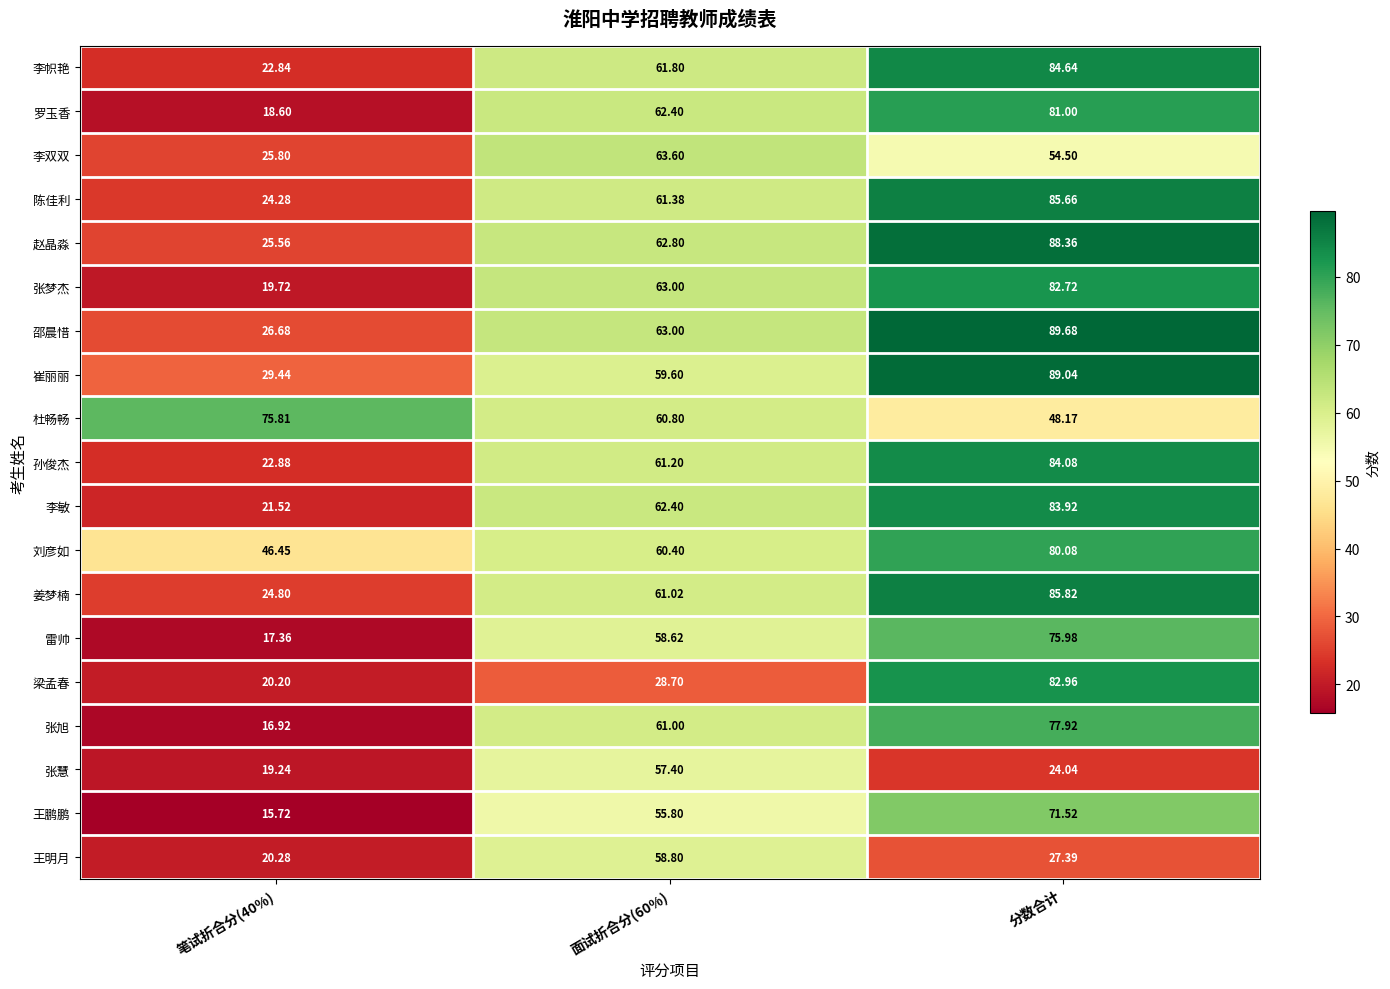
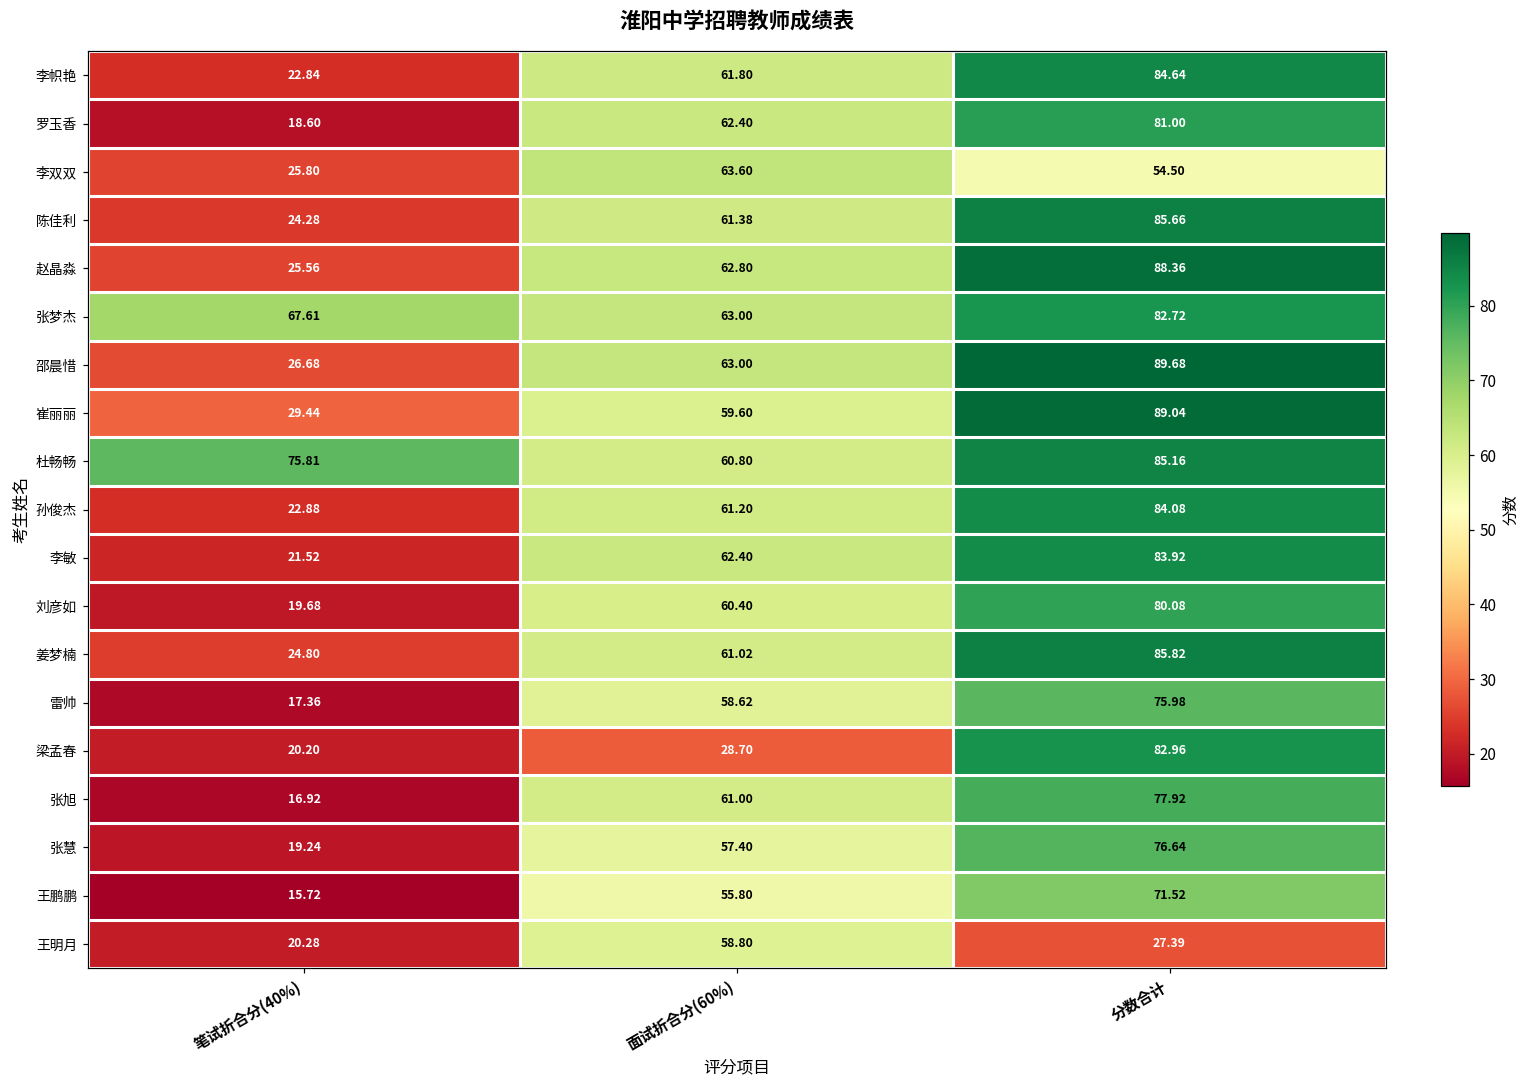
张梦杰, 笔试折合分(40%): 19.72 -> 67.61
杜畅畅, 分数合计: 48.17 -> 85.16
刘彦如, 笔试折合分(40%): 46.45 -> 19.68
张慧, 分数合计: 24.04 -> 76.64
